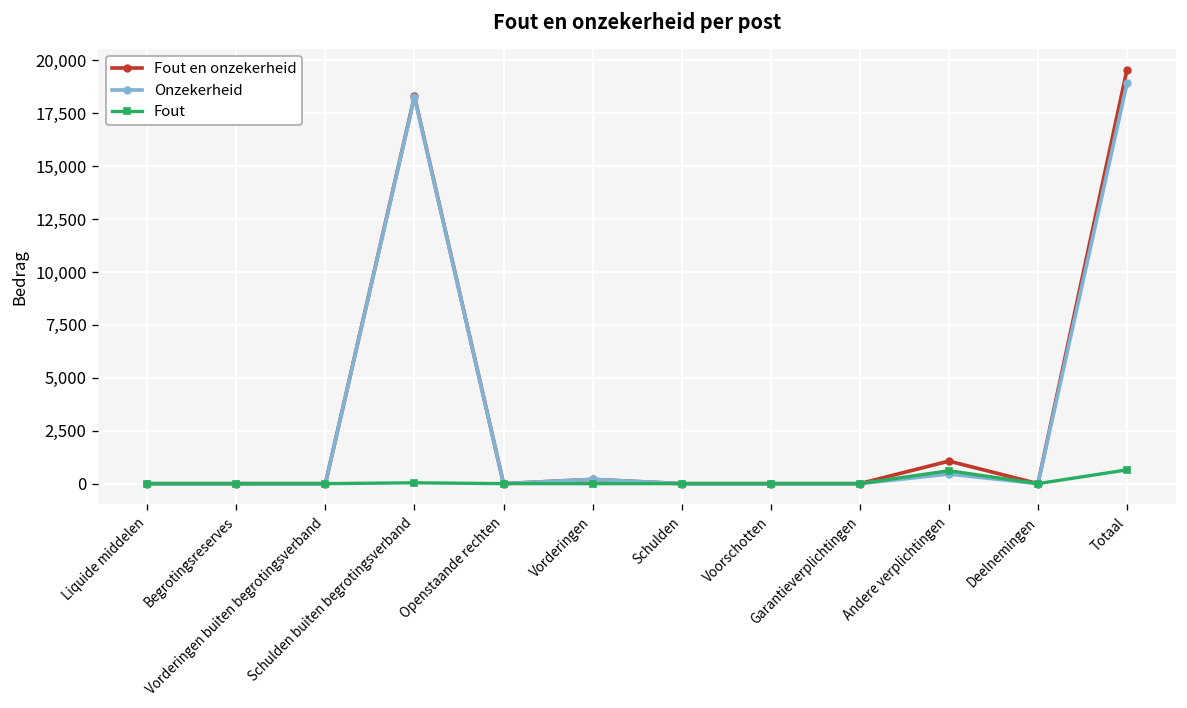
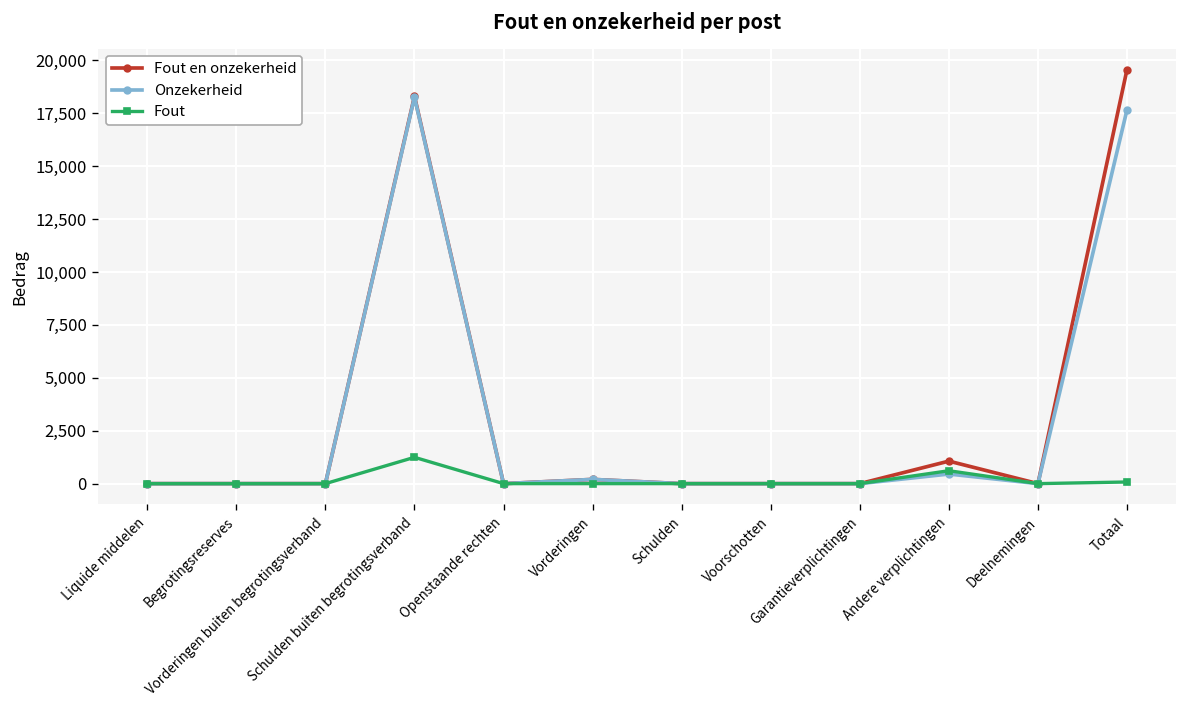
Fout, Schulden buiten begrotingsverband: 0 -> 1,200
Onzekerheid, Totaal: 18,900 -> 17,700
Fout, Totaal: 700 -> 100
